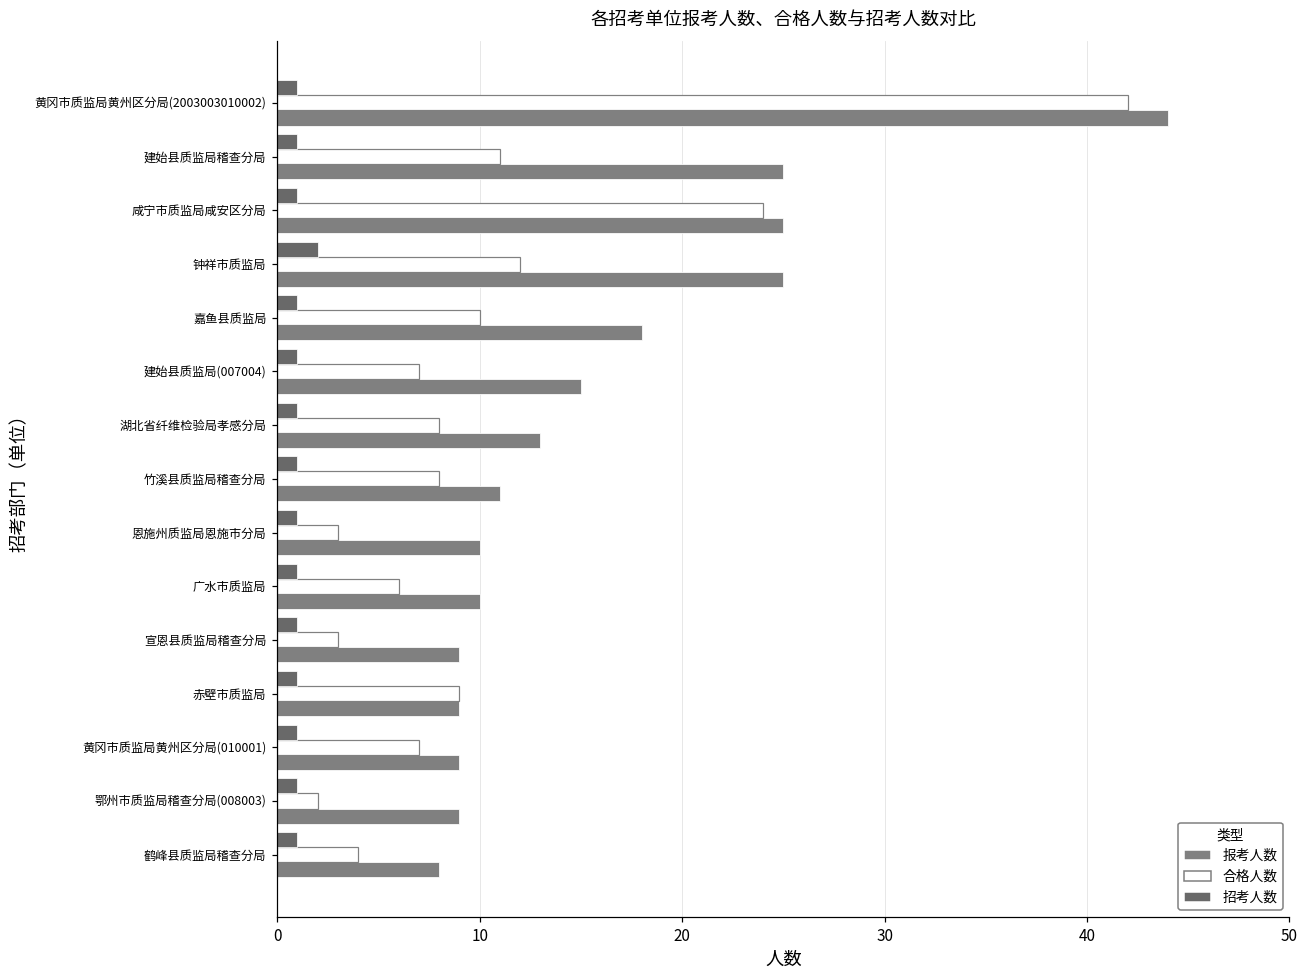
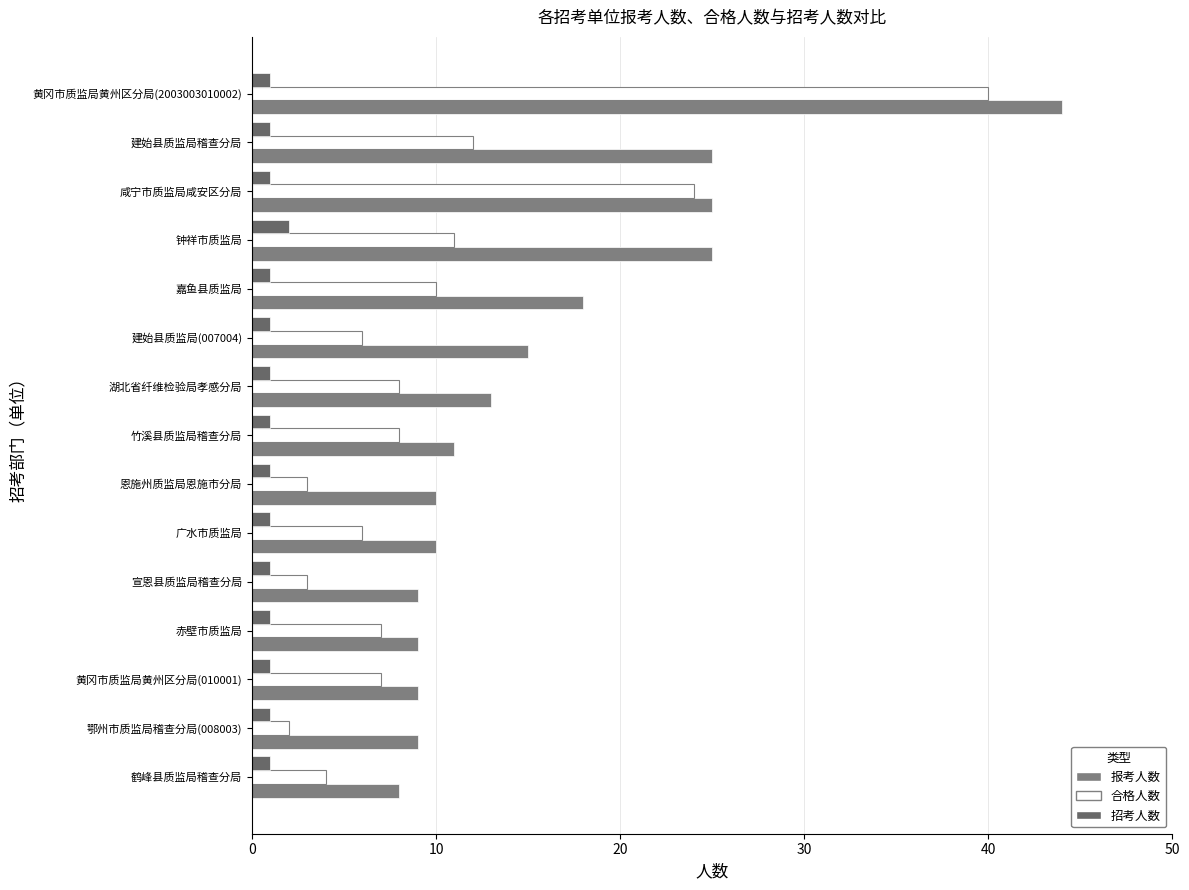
合格人数, 黄冈市质监局黄州区分局(2003003010002): 42 -> 40
合格人数, 建始县质监局稽查分局: 11 -> 12
合格人数, 钟祥市质监局: 12 -> 11
合格人数, 建始县质监局(007004): 7 -> 6
合格人数, 赤壁市质监局: 9 -> 7
